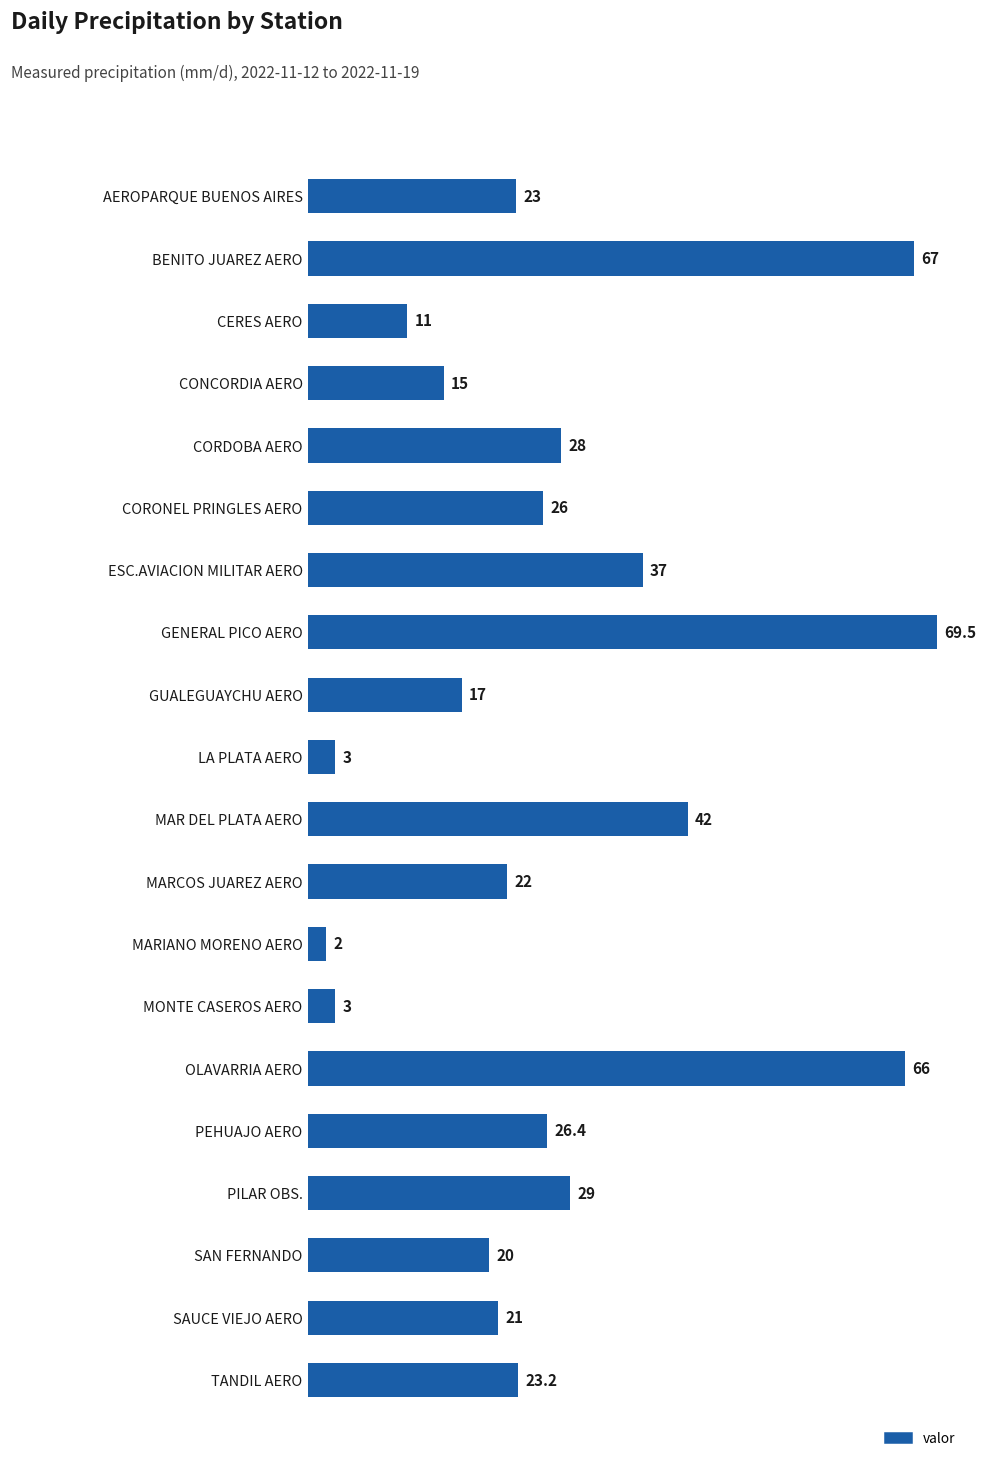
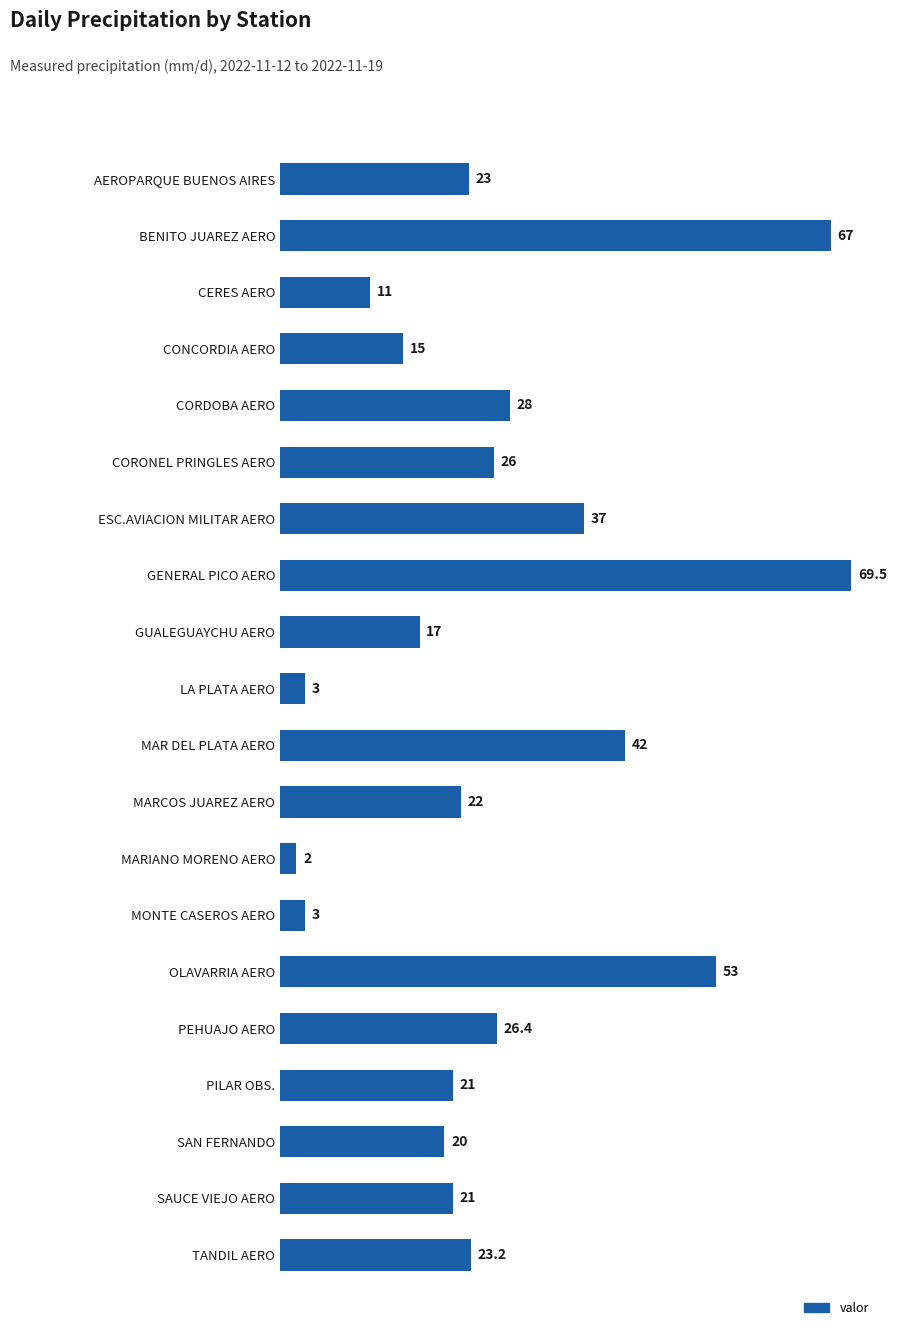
OLAVARRIA AERO: 66 -> 53
PILAR OBS.: 29 -> 21
